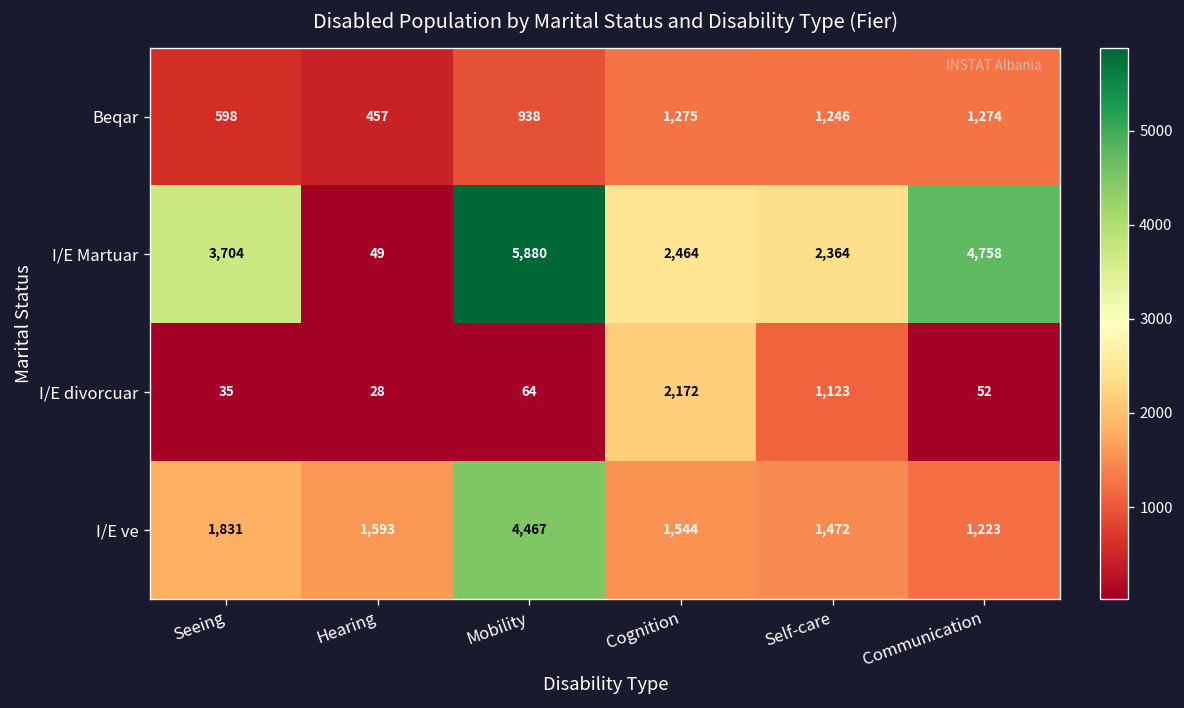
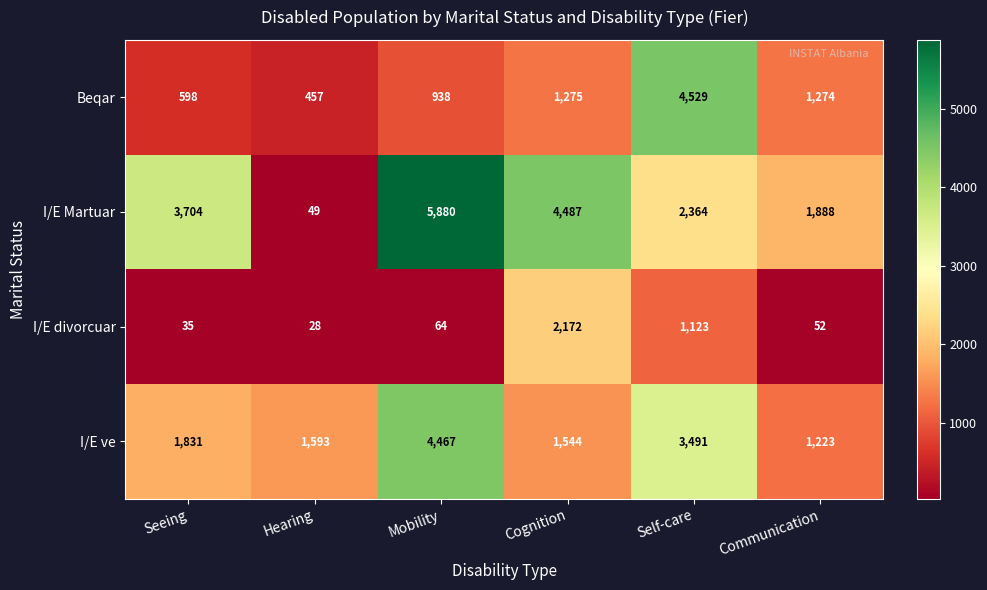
Beqar, Self-care: 1,246 -> 4,529
I/E Martuar, Cognition: 2,464 -> 4,487
I/E Martuar, Communication: 4,758 -> 1,888
I/E ve, Self-care: 1,472 -> 3,491
